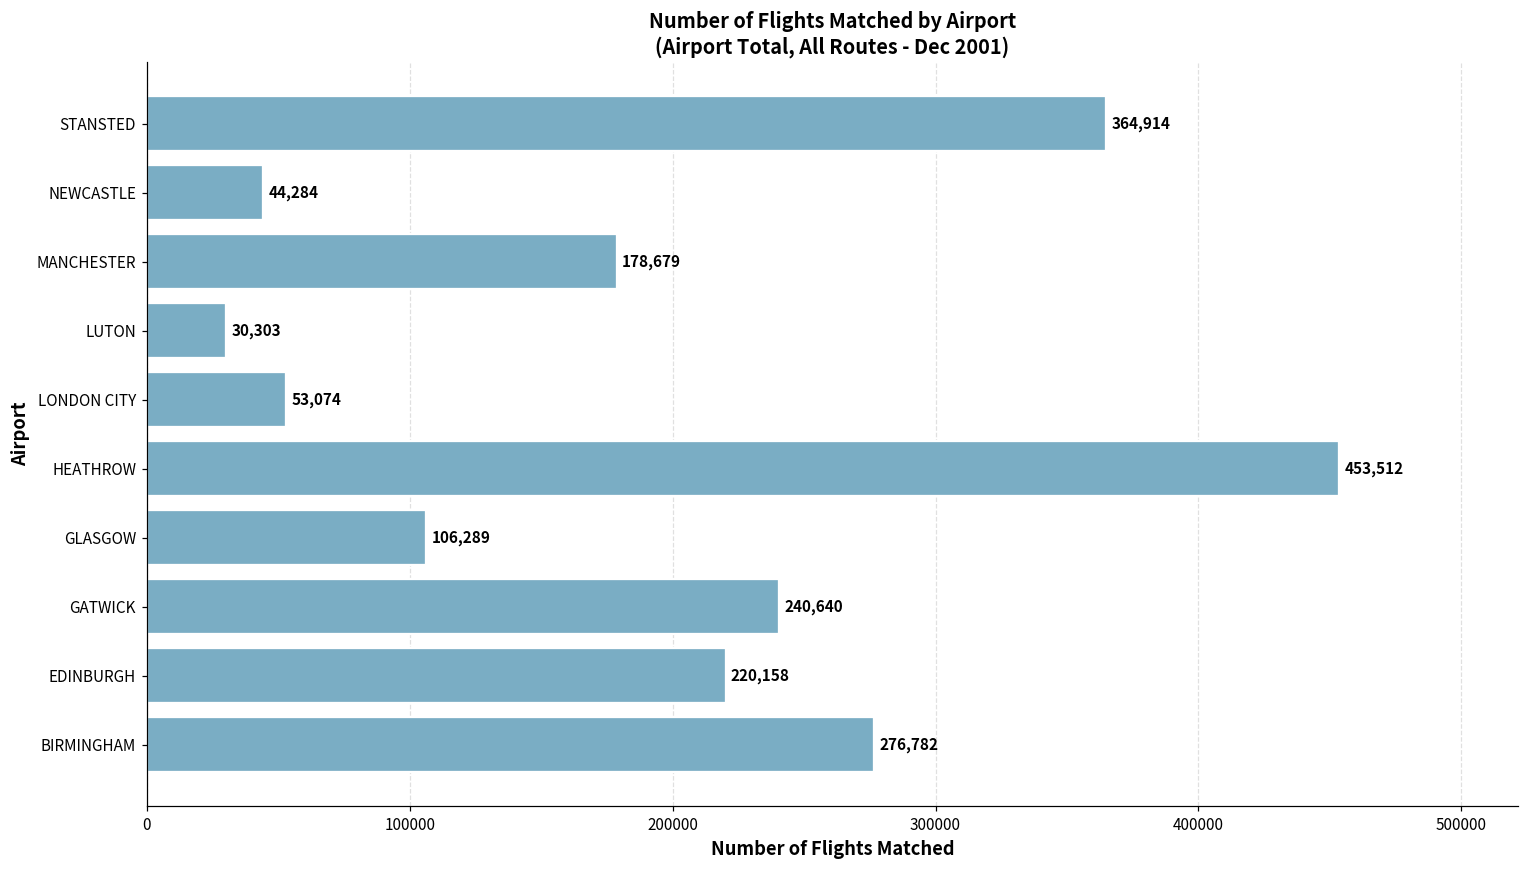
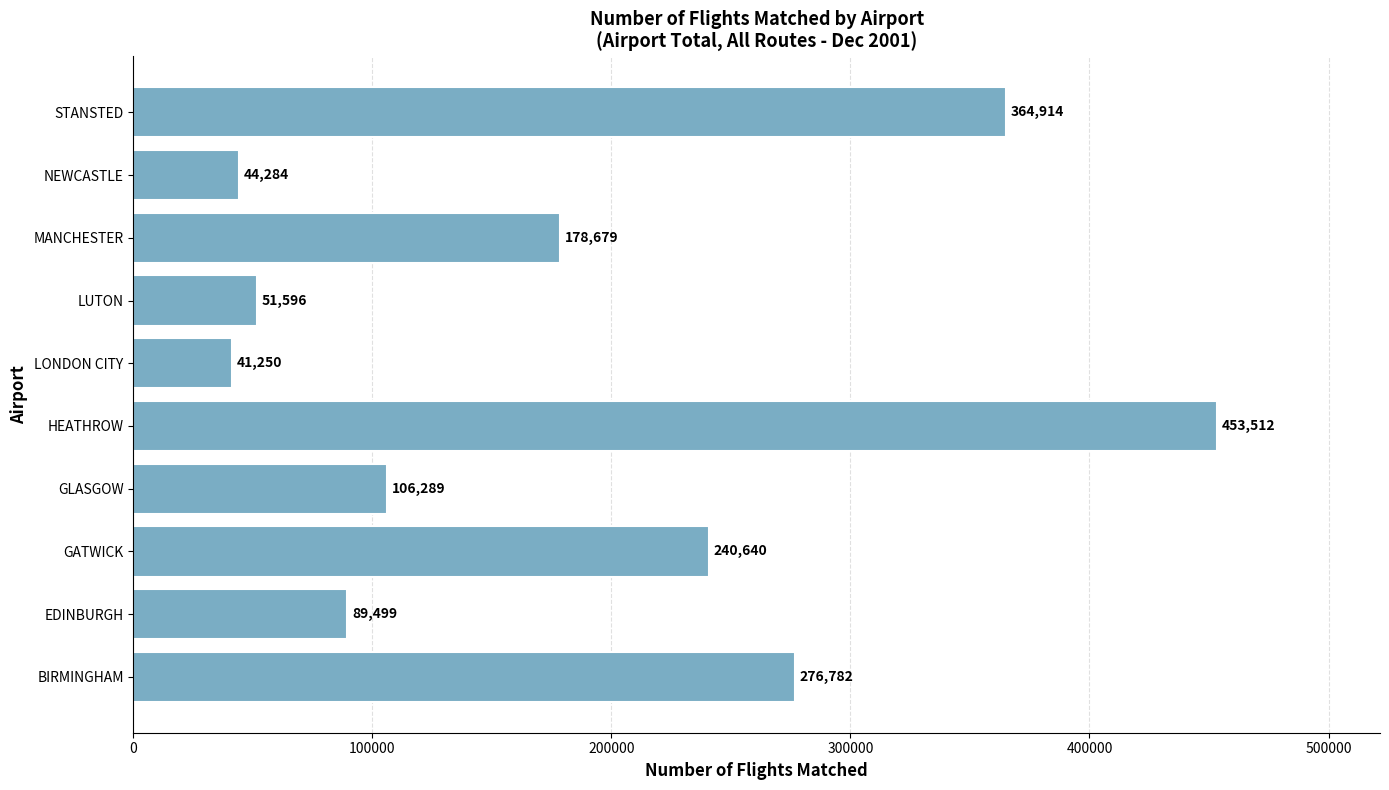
LUTON: 30,303 -> 51,596
LONDON CITY: 53,074 -> 41,250
EDINBURGH: 220,158 -> 89,499
